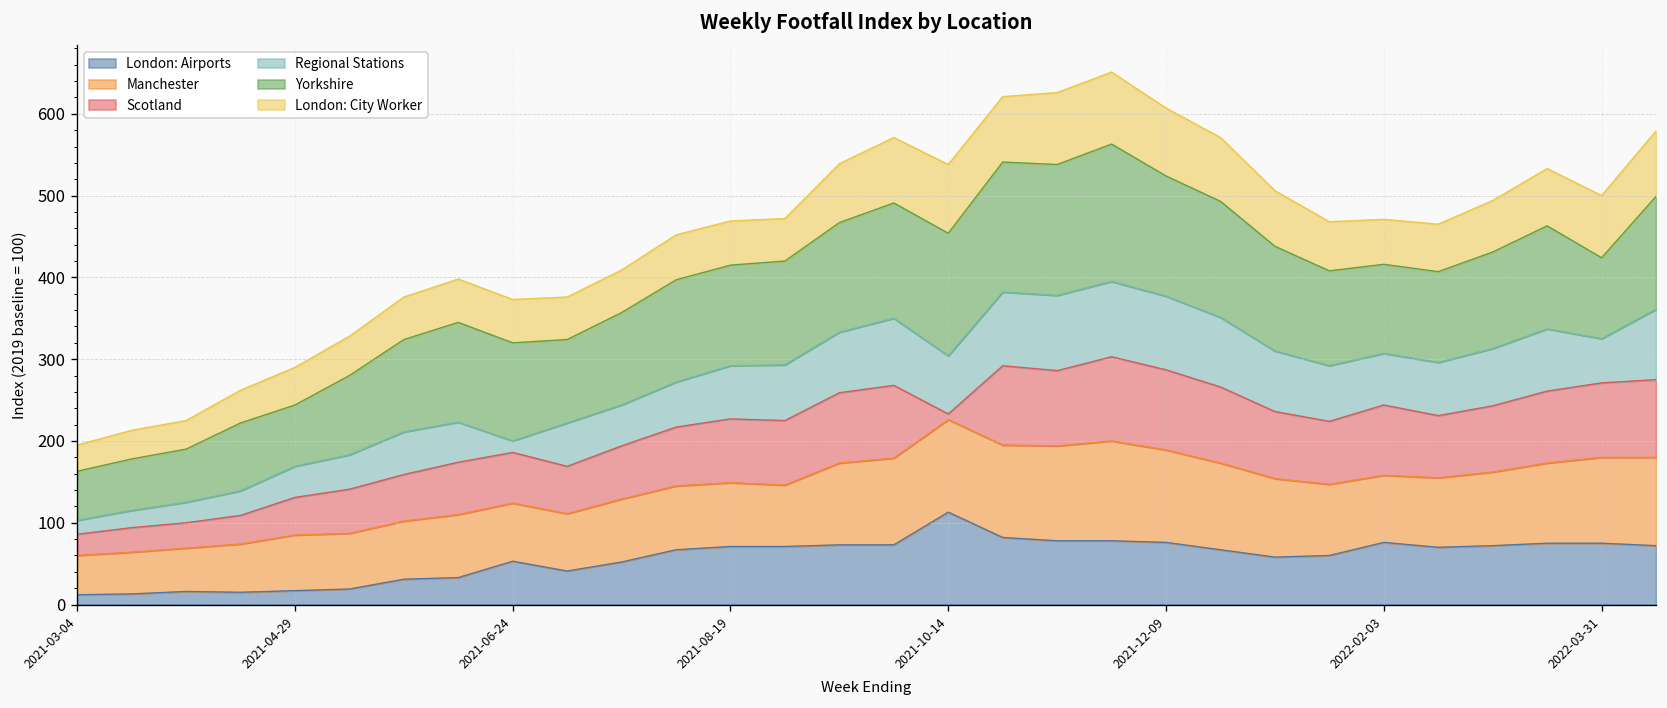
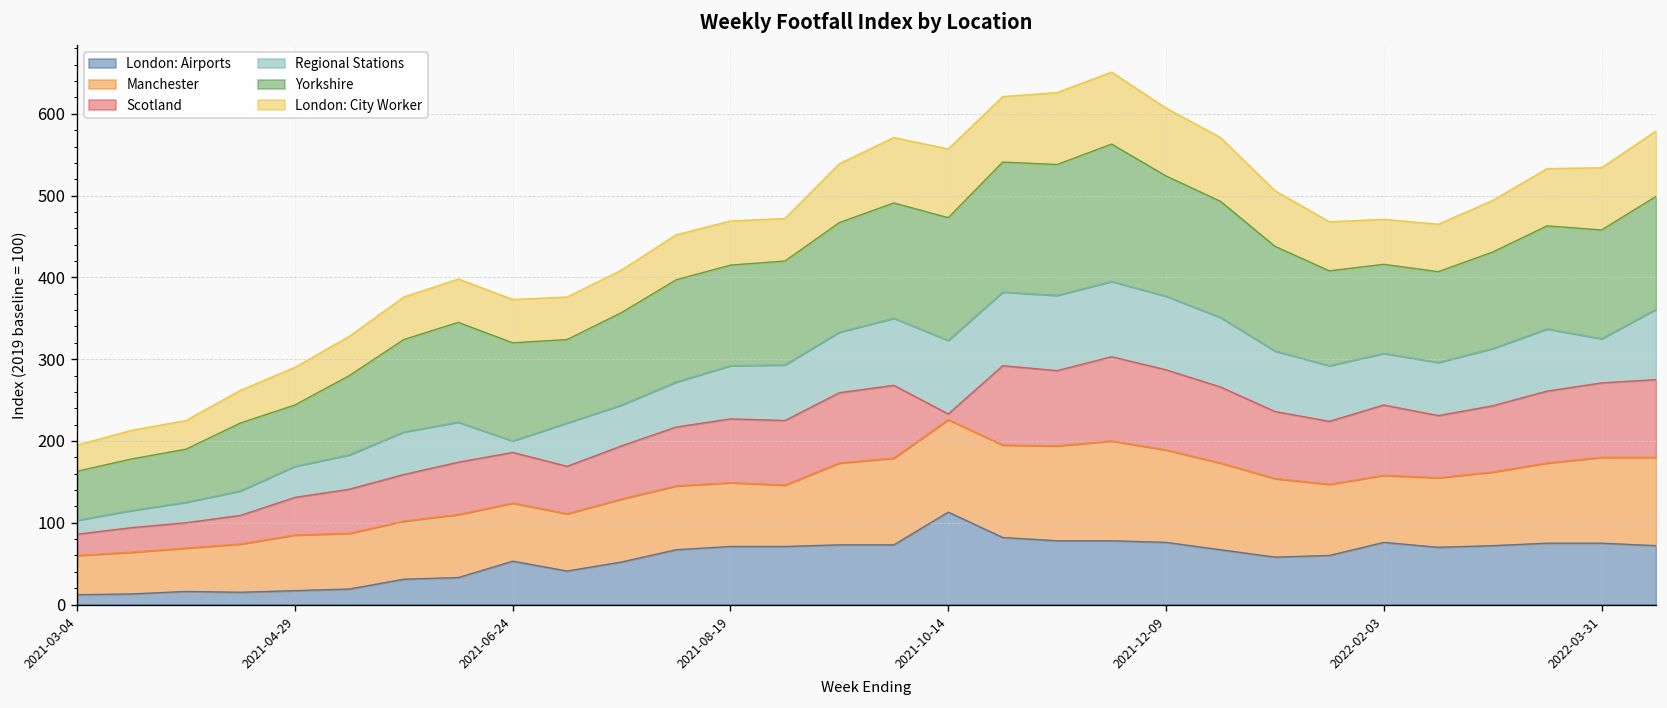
Regional Stations, 2021-10-14: 70 -> 90
Yorkshire, 2022-03-31: 100 -> 130
